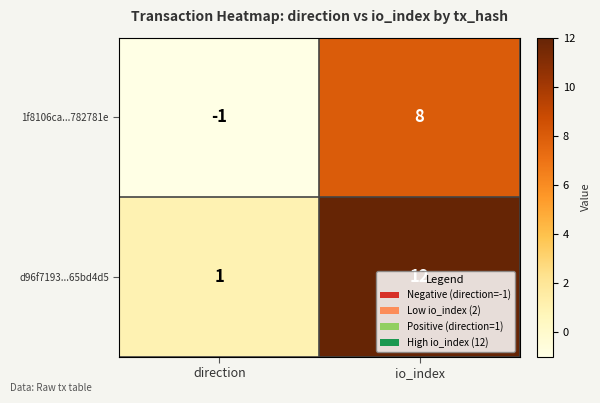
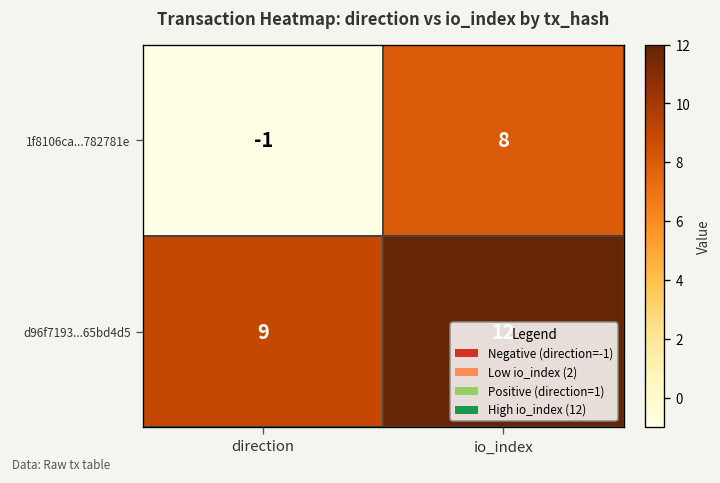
d96f7193...65bd4d5, direction: 1 -> 9
